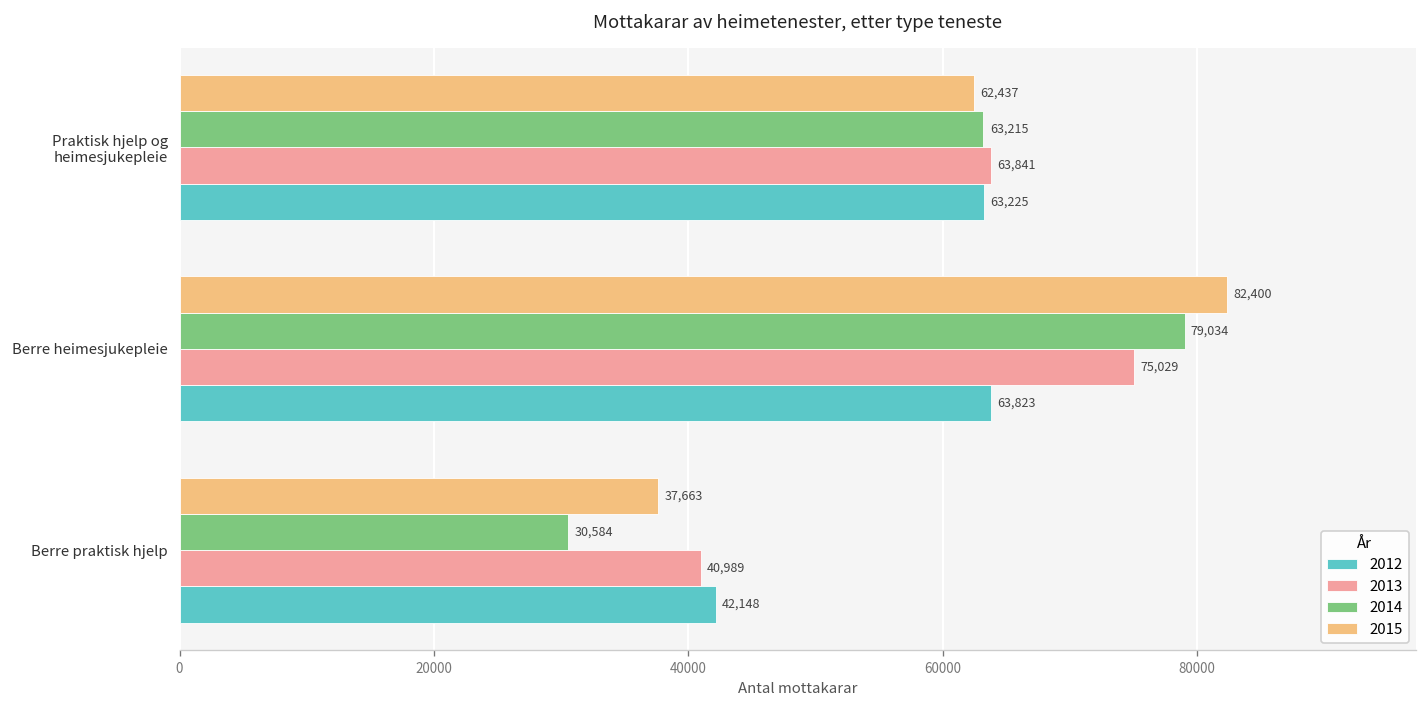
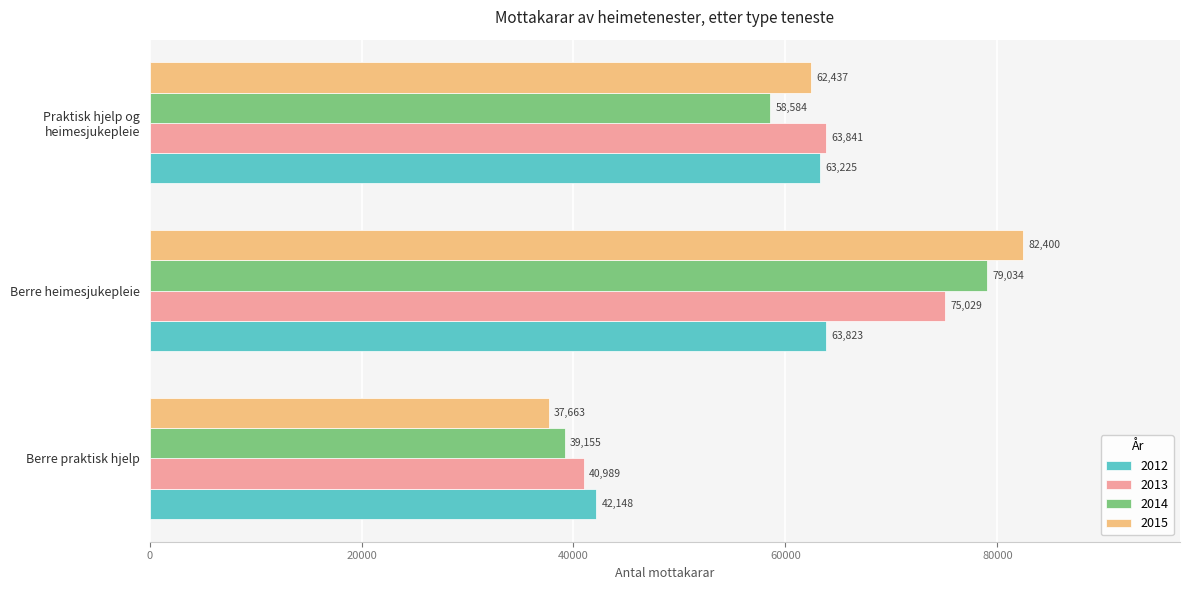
2014, Praktisk hjelp og heimesjukepleie: 63,215 -> 58,584
2014, Berre praktisk hjelp: 30,584 -> 39,155
